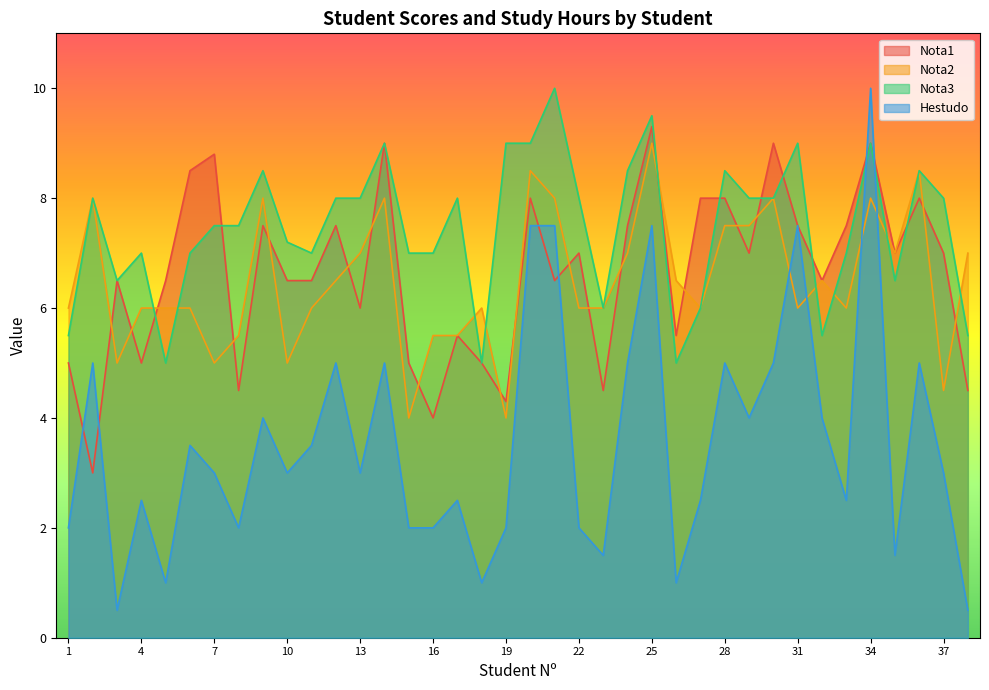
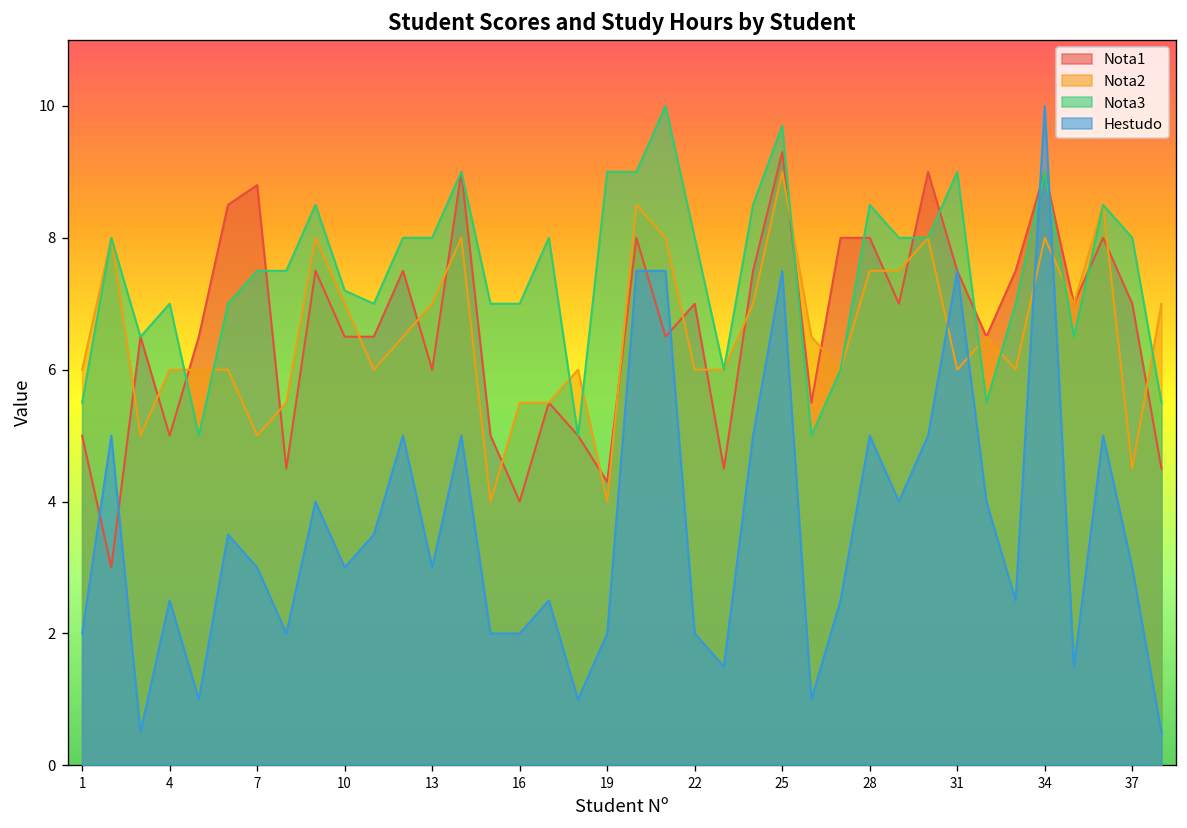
Nota2, 10: 5 -> 7
Nota3, 25: 9.5 -> 9.7
